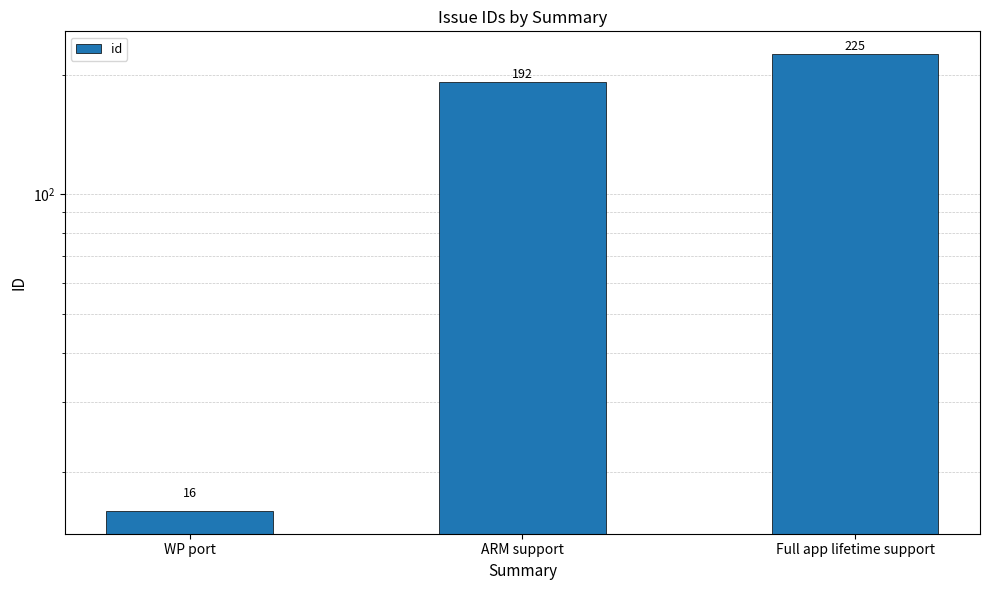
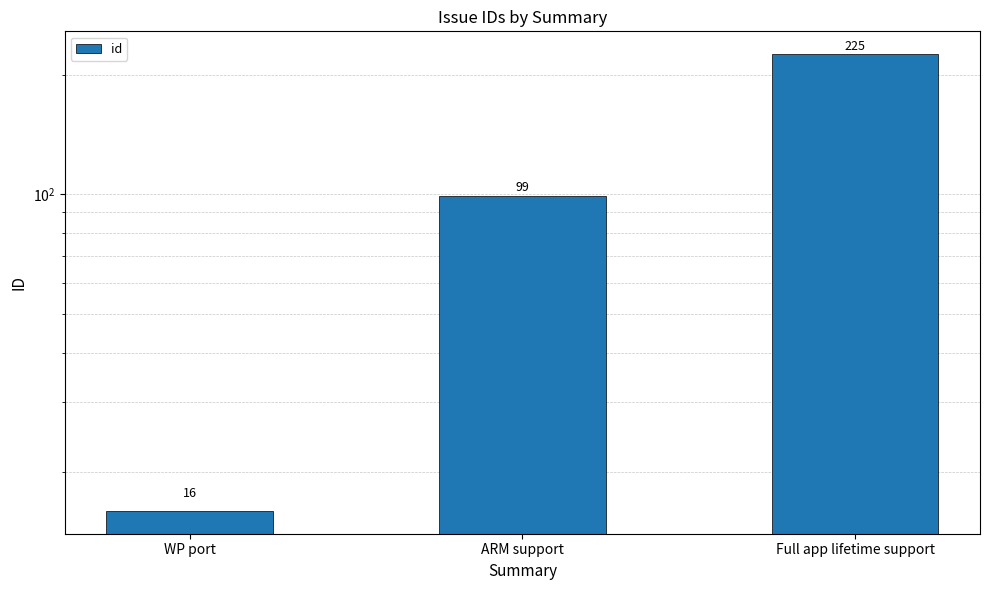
ARM support: 192 -> 99
